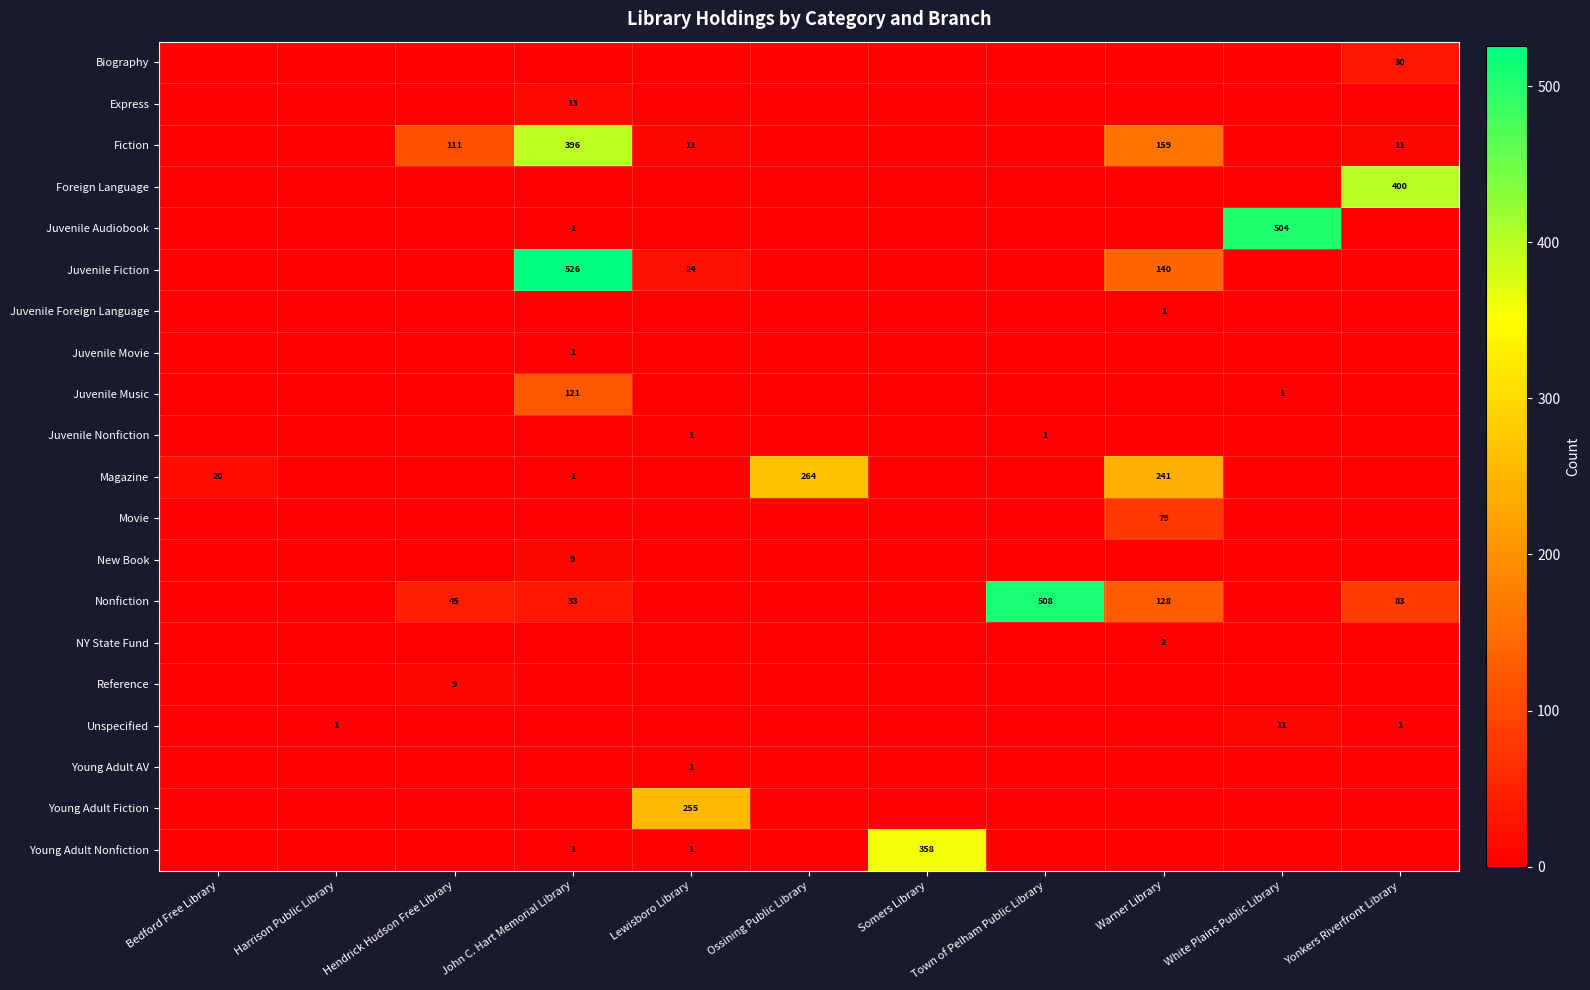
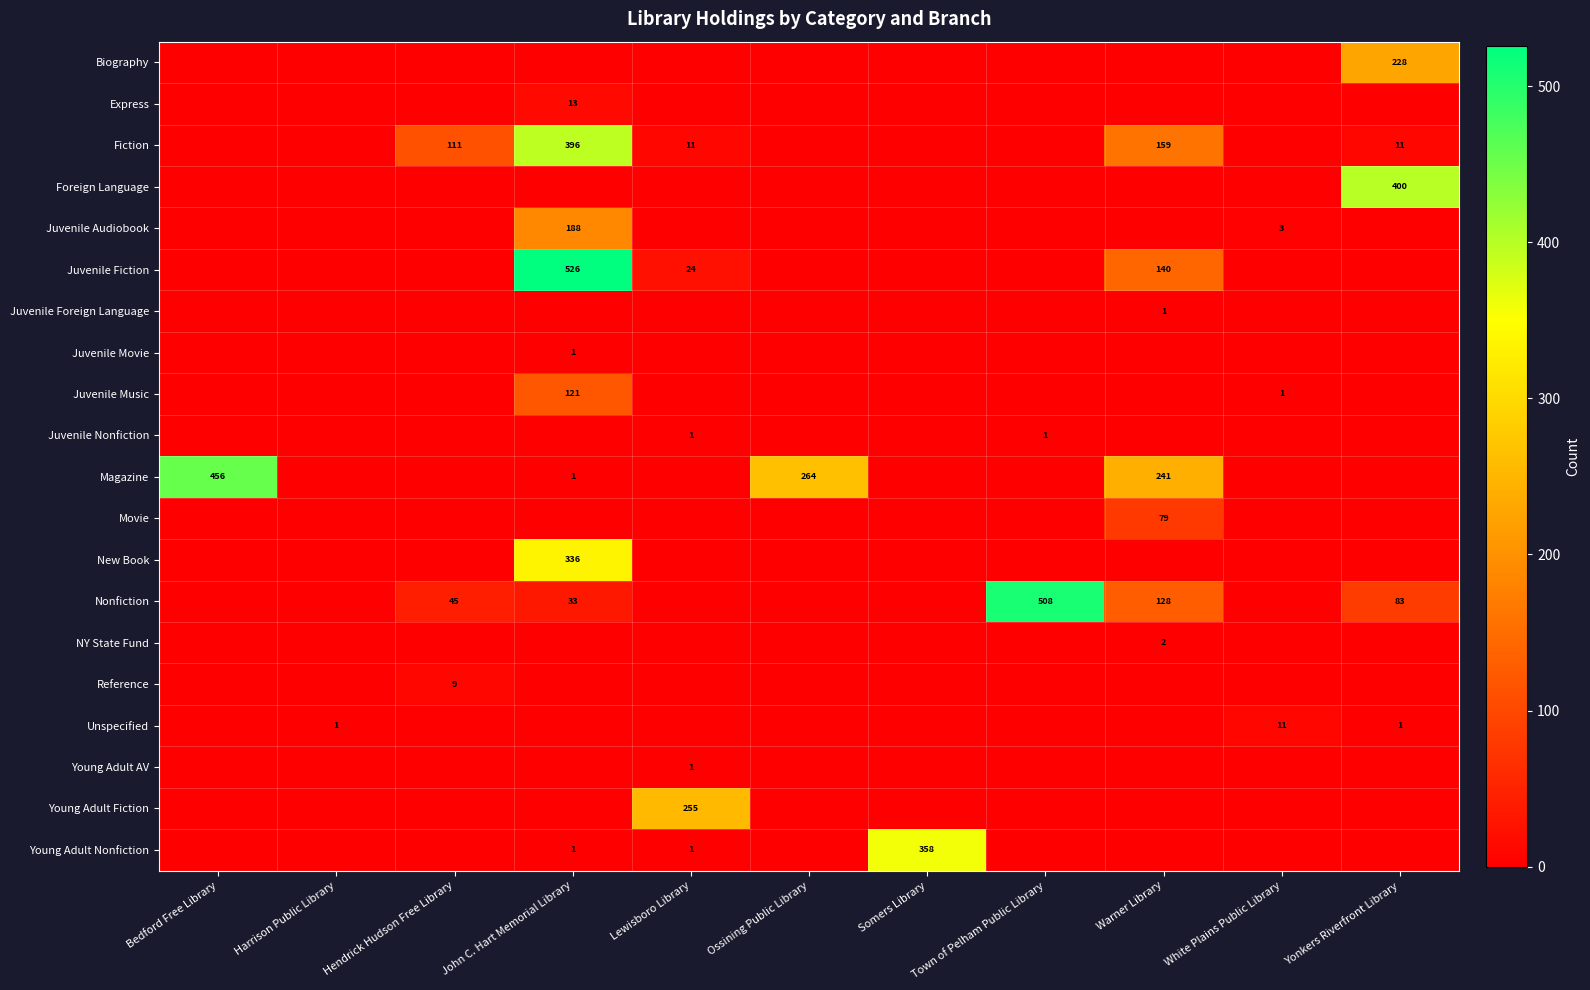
Biography, Yonkers Riverfront Library: 30 -> 228
Juvenile Audiobook, John C. Hart Memorial Library: 1 -> 188
Juvenile Audiobook, White Plains Public Library: 504 -> 3
Magazine, Bedford Free Library: 20 -> 456
New Book, John C. Hart Memorial Library: 9 -> 336
